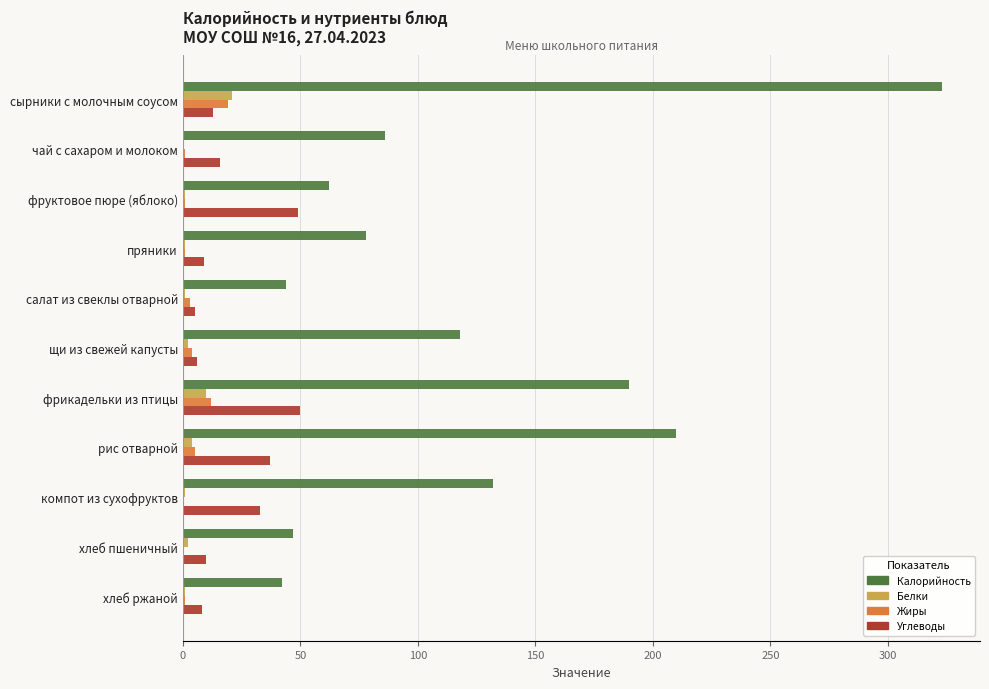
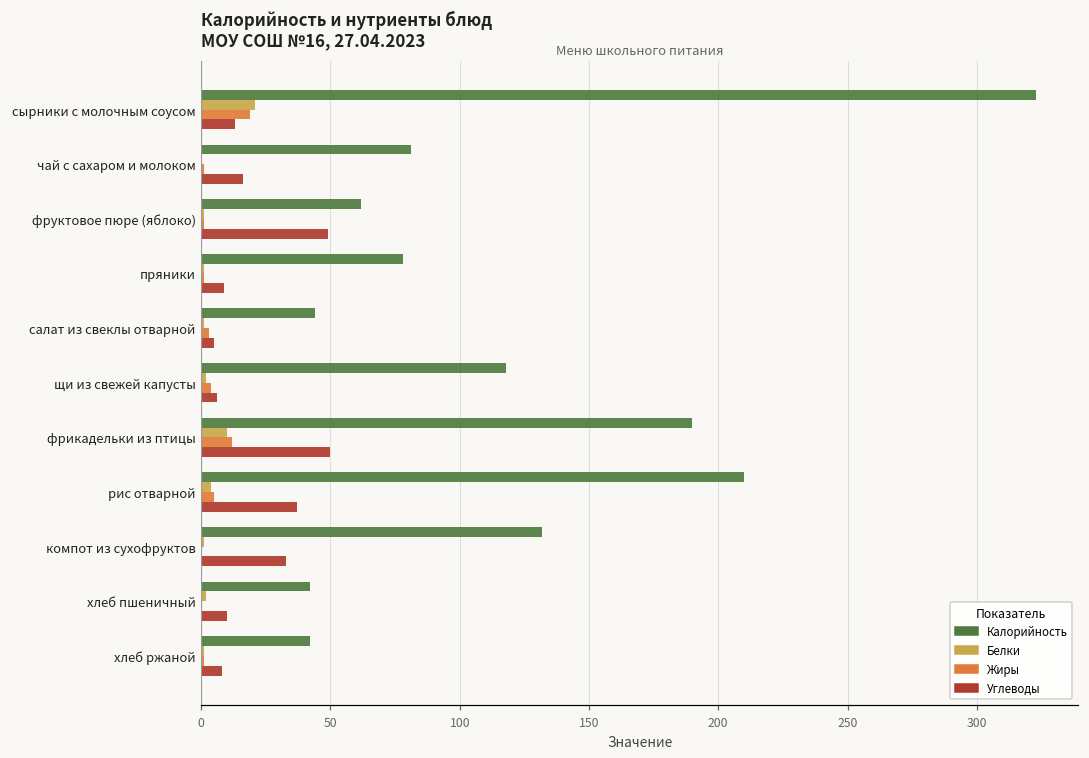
Калорийность, чай с сахаром и молоком: 86 -> 81
Калорийность, хлеб пшеничный: 47 -> 42
